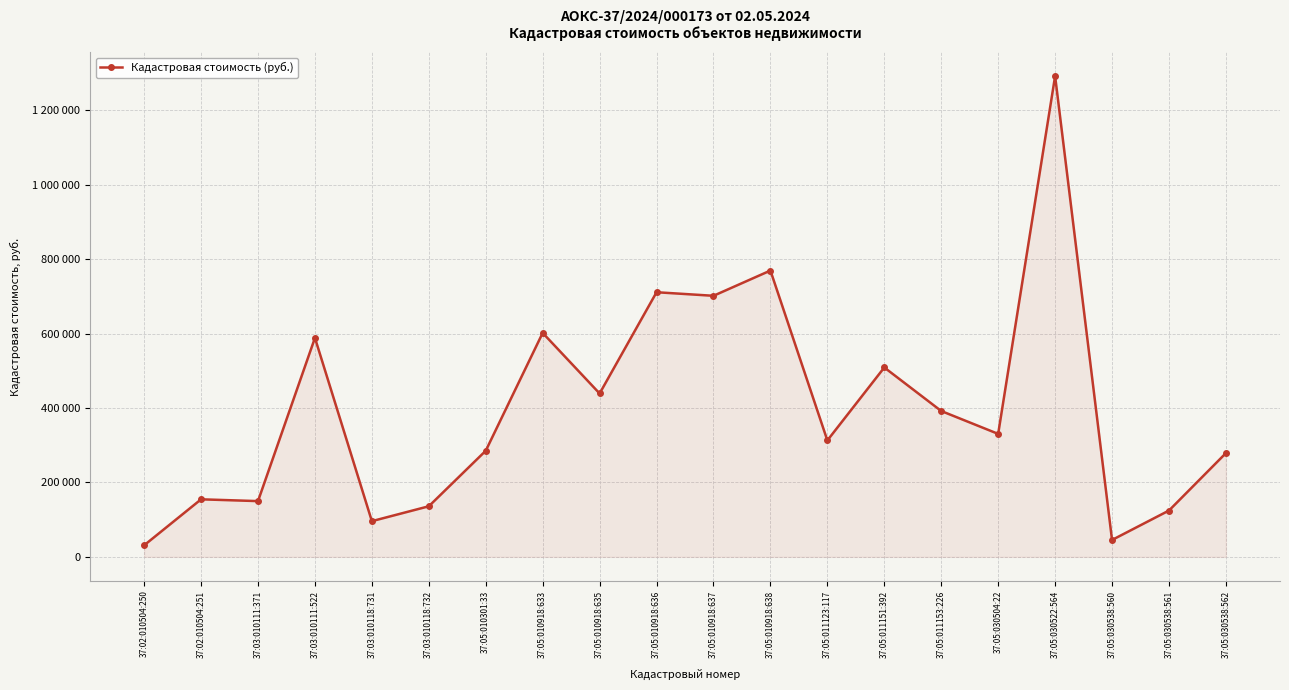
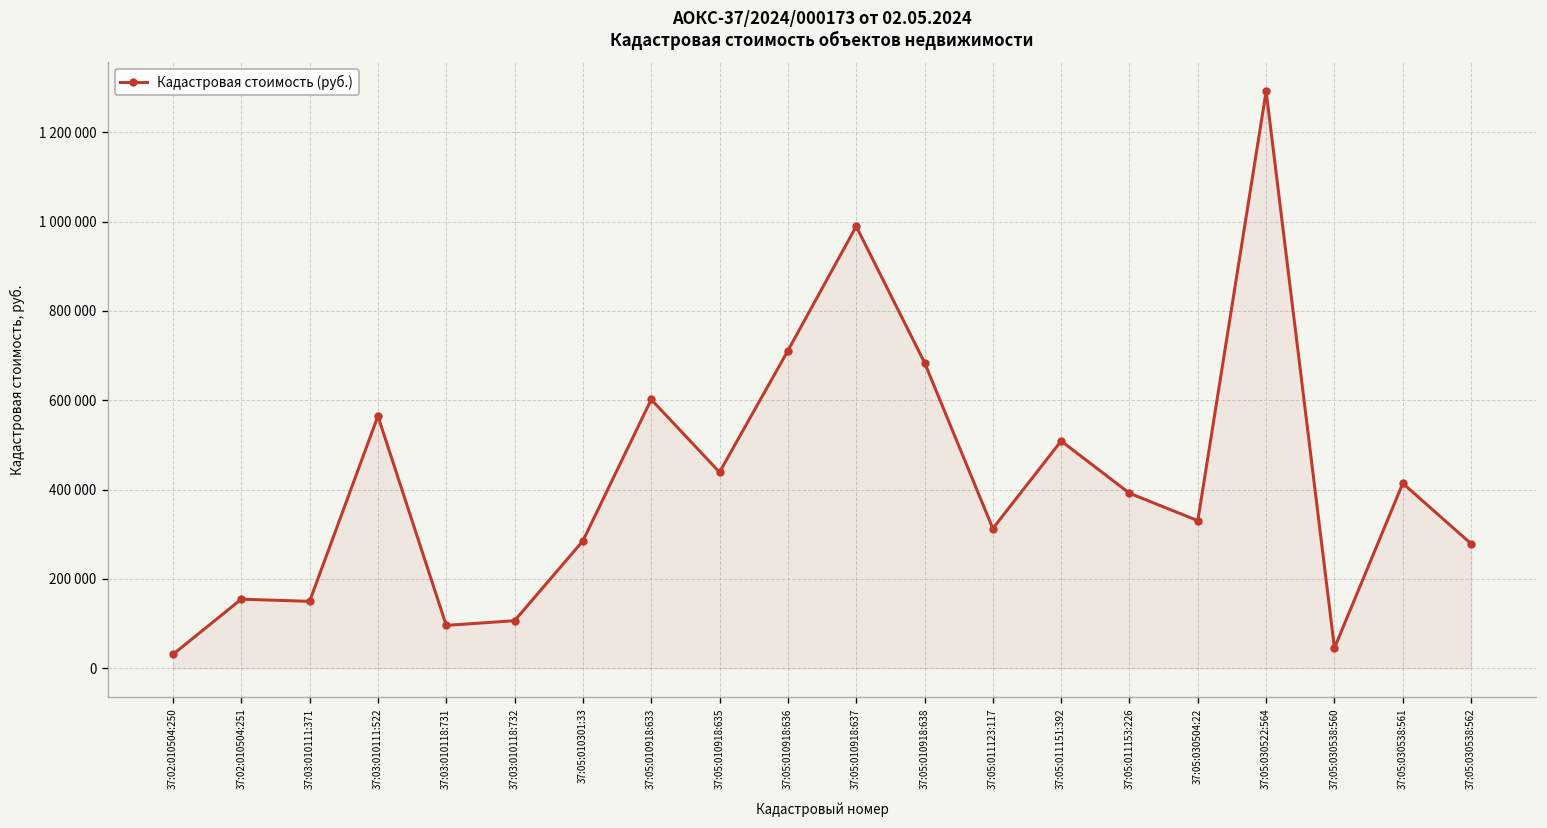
37:03:010111:522: 590000 -> 560000
37:03:010118:732: 140000 -> 110000
37:05:010918:637: 700000 -> 990000
37:05:010918:638: 770000 -> 680000
37:05:030538:561: 120000 -> 410000
